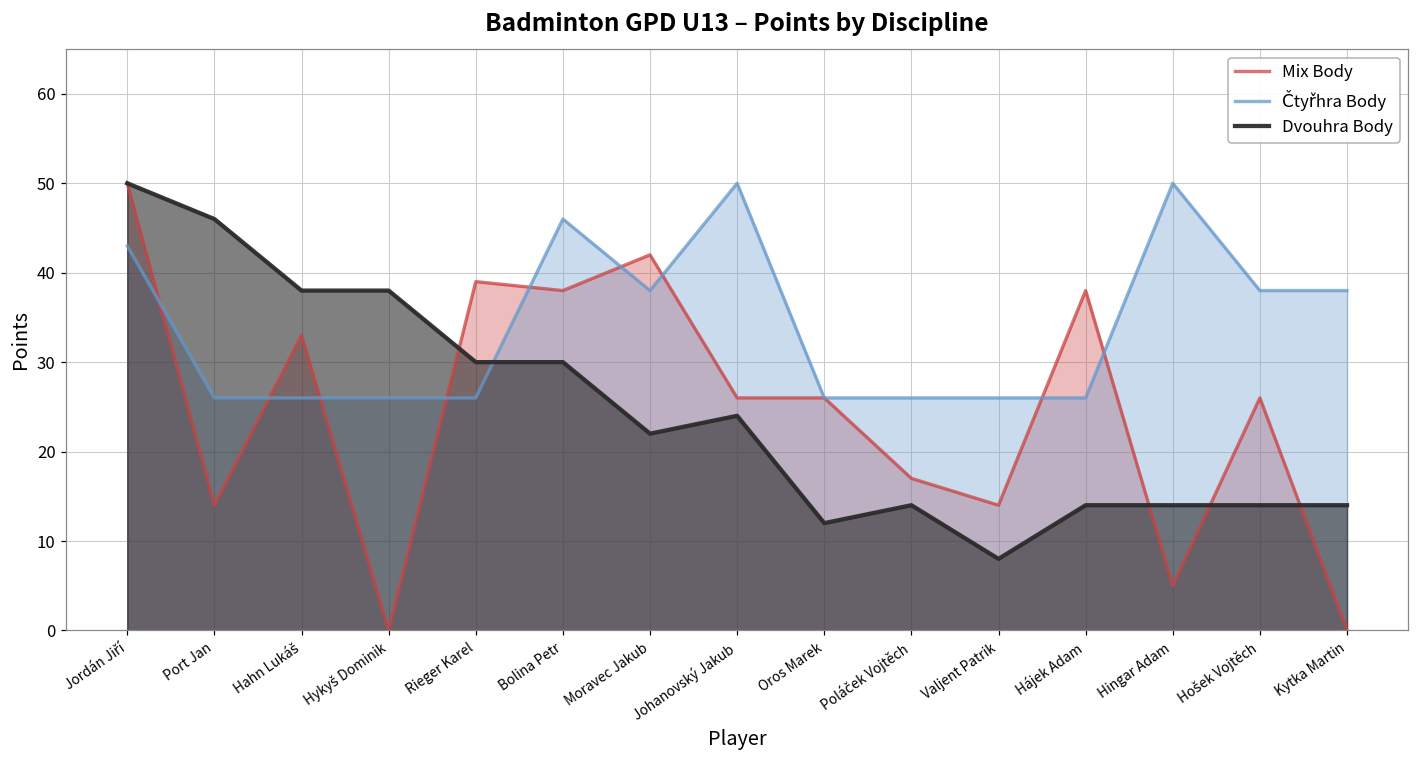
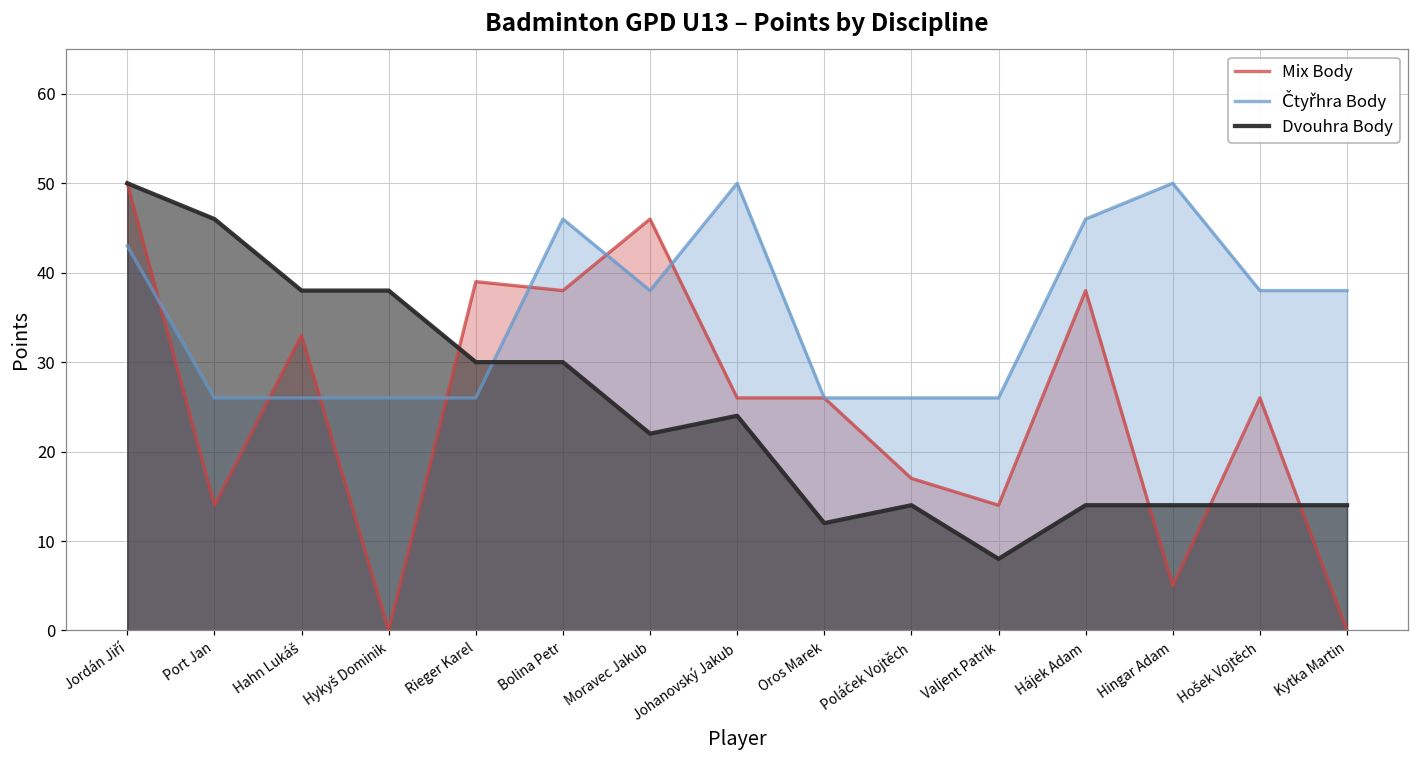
Mix Body, Moravec Jakub: 42 -> 46
Čtyřhra Body, Hájek Adam: 26 -> 46
